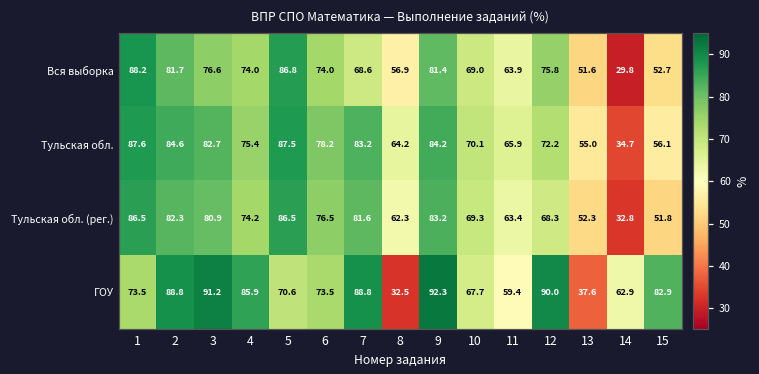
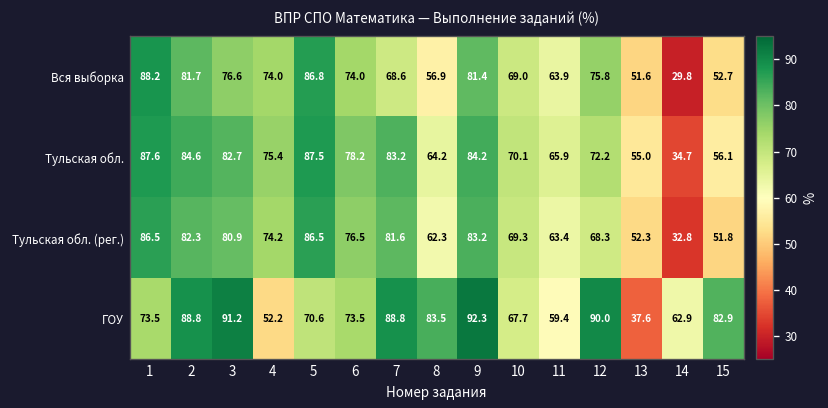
ГОУ, 4: 85.9 -> 52.2
ГОУ, 8: 32.5 -> 83.5
